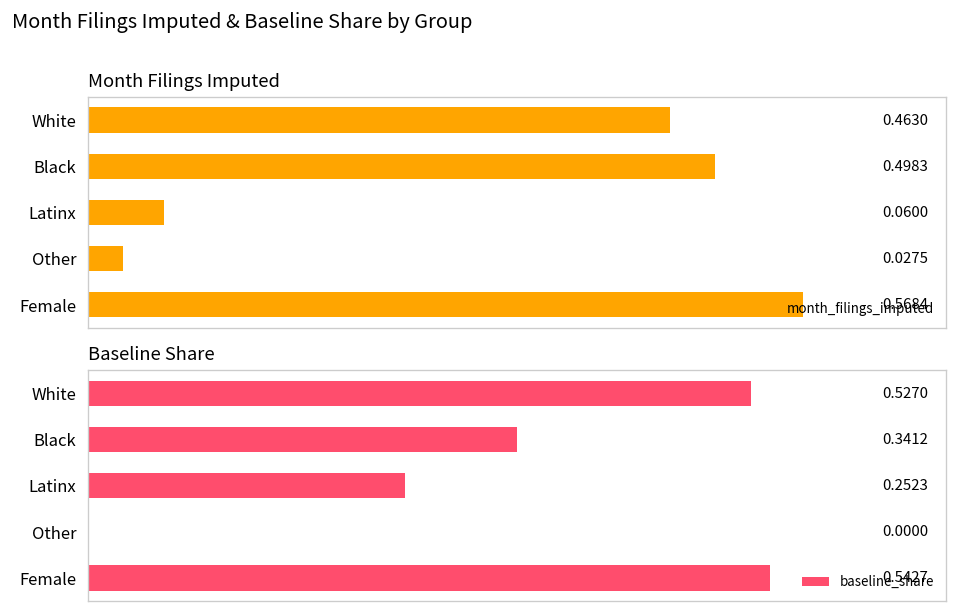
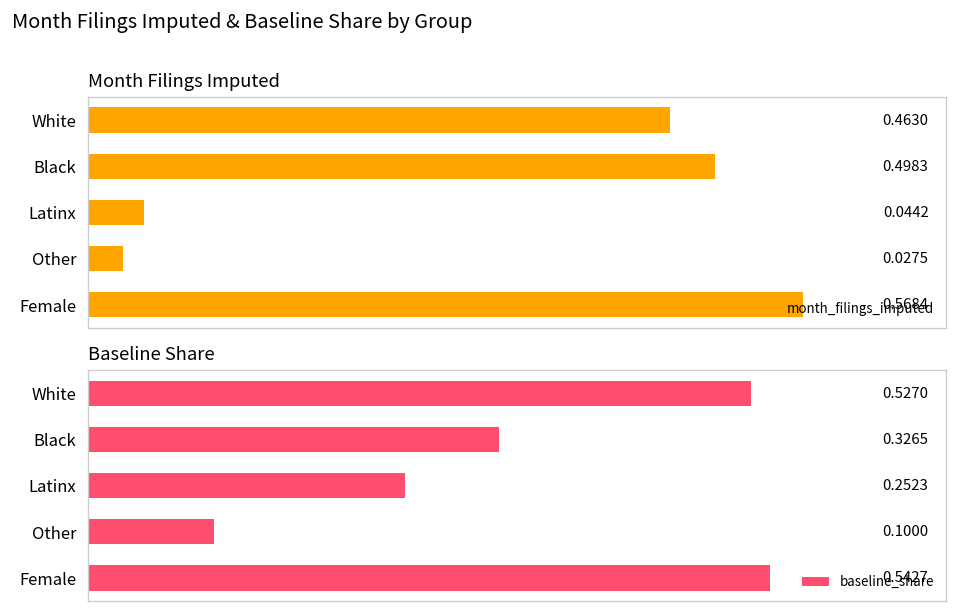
Month Filings Imputed, Latinx: 0.0600 -> 0.0442
Baseline Share, Black: 0.3412 -> 0.3265
Baseline Share, Other: 0.0000 -> 0.1000
